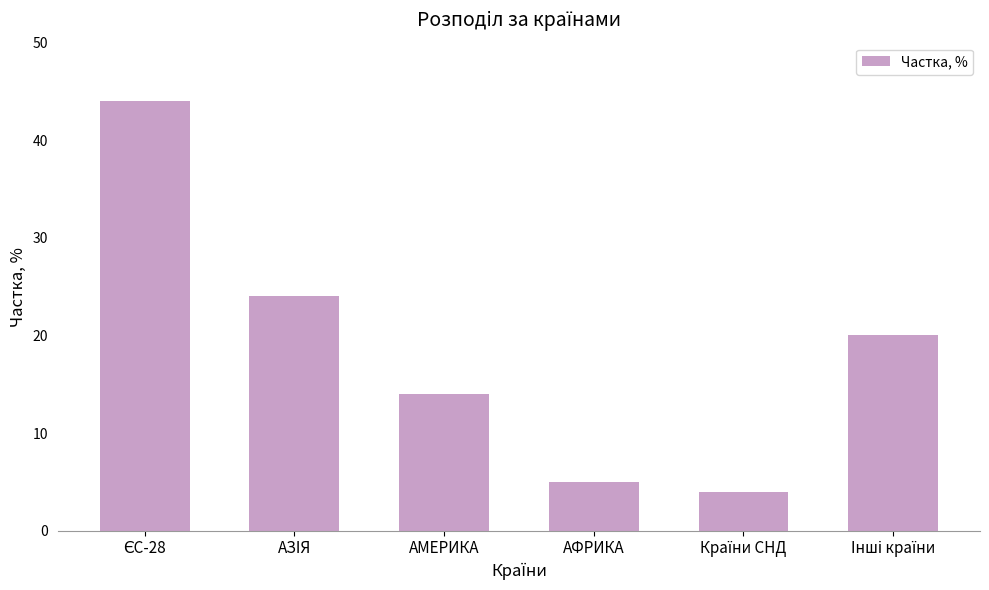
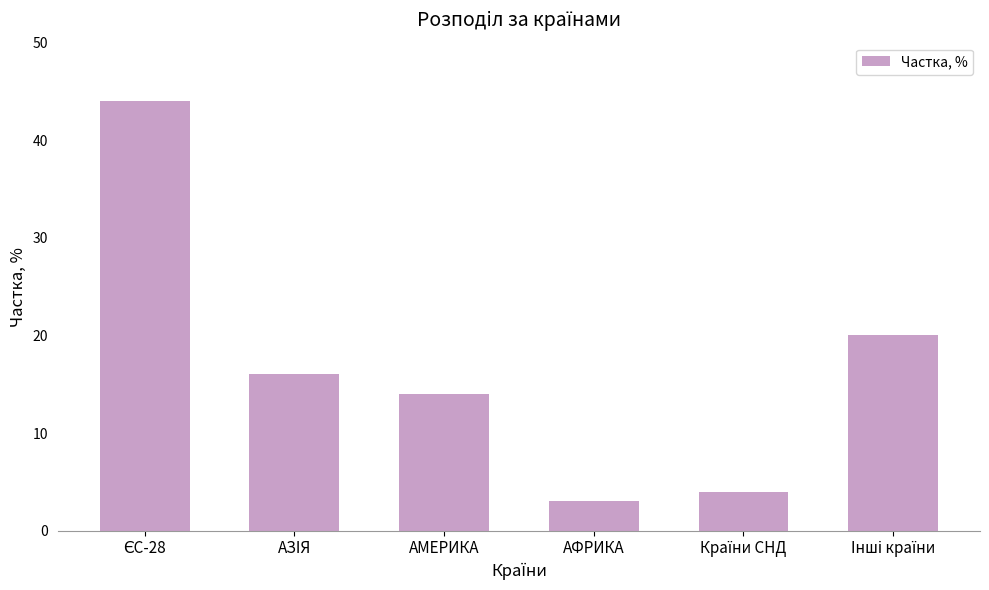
АЗІЯ: 24 -> 16
АФРИКА: 5 -> 3
